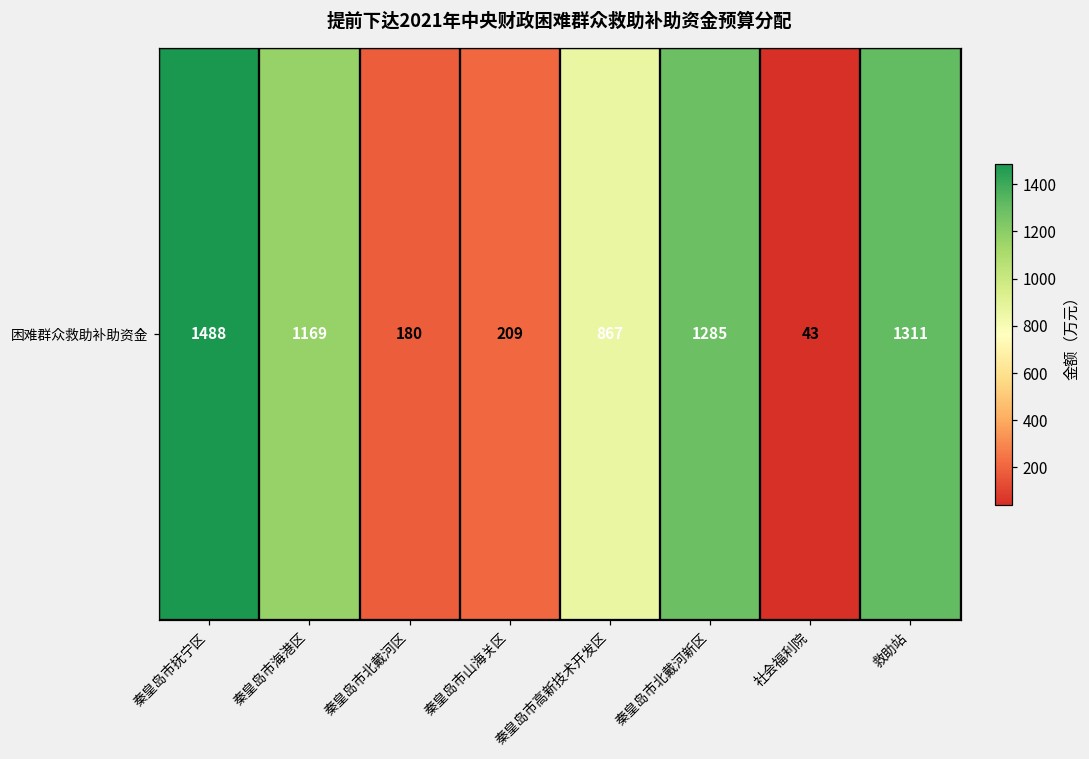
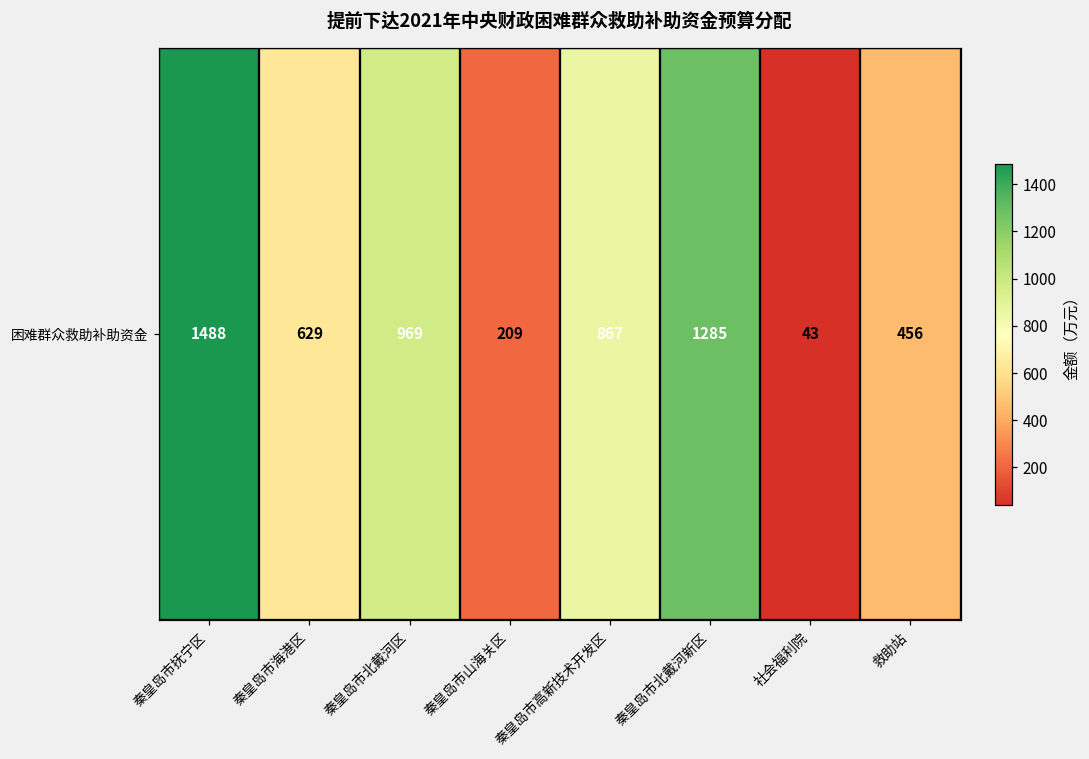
困难群众救助补助资金, 秦皇岛市海港区: 1169 -> 629
困难群众救助补助资金, 秦皇岛市北戴河区: 180 -> 969
困难群众救助补助资金, 救助站: 1311 -> 456
